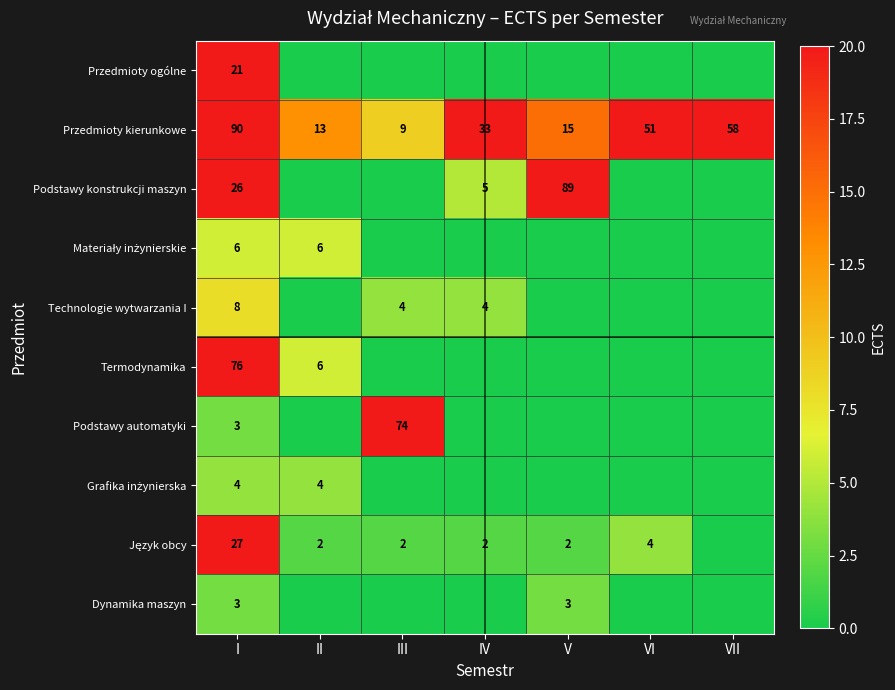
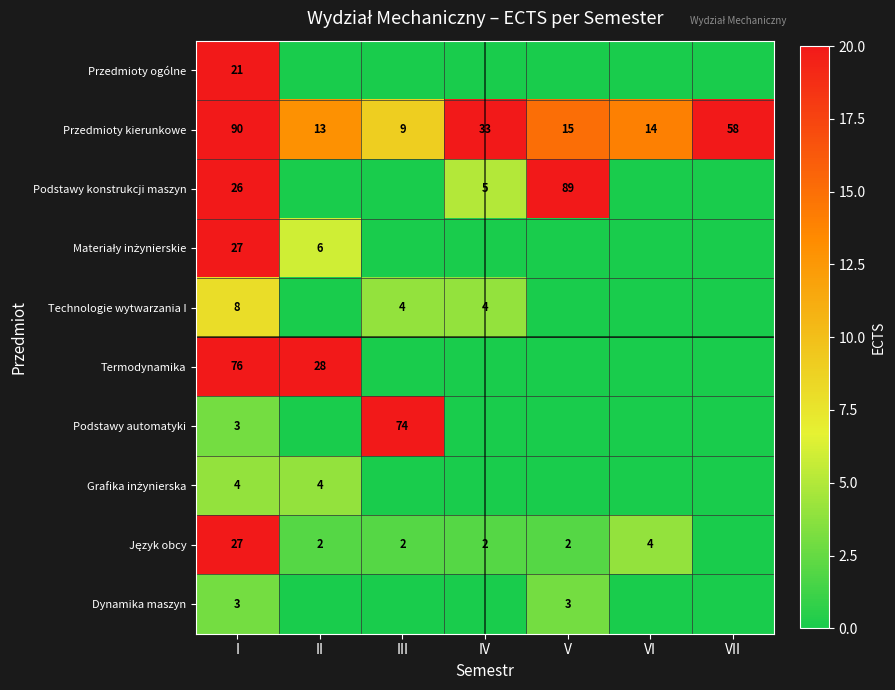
Przedmioty kierunkowe, VI: 51 -> 14
Materiały inżynierskie, I: 6 -> 27
Termodynamika, II: 6 -> 28
